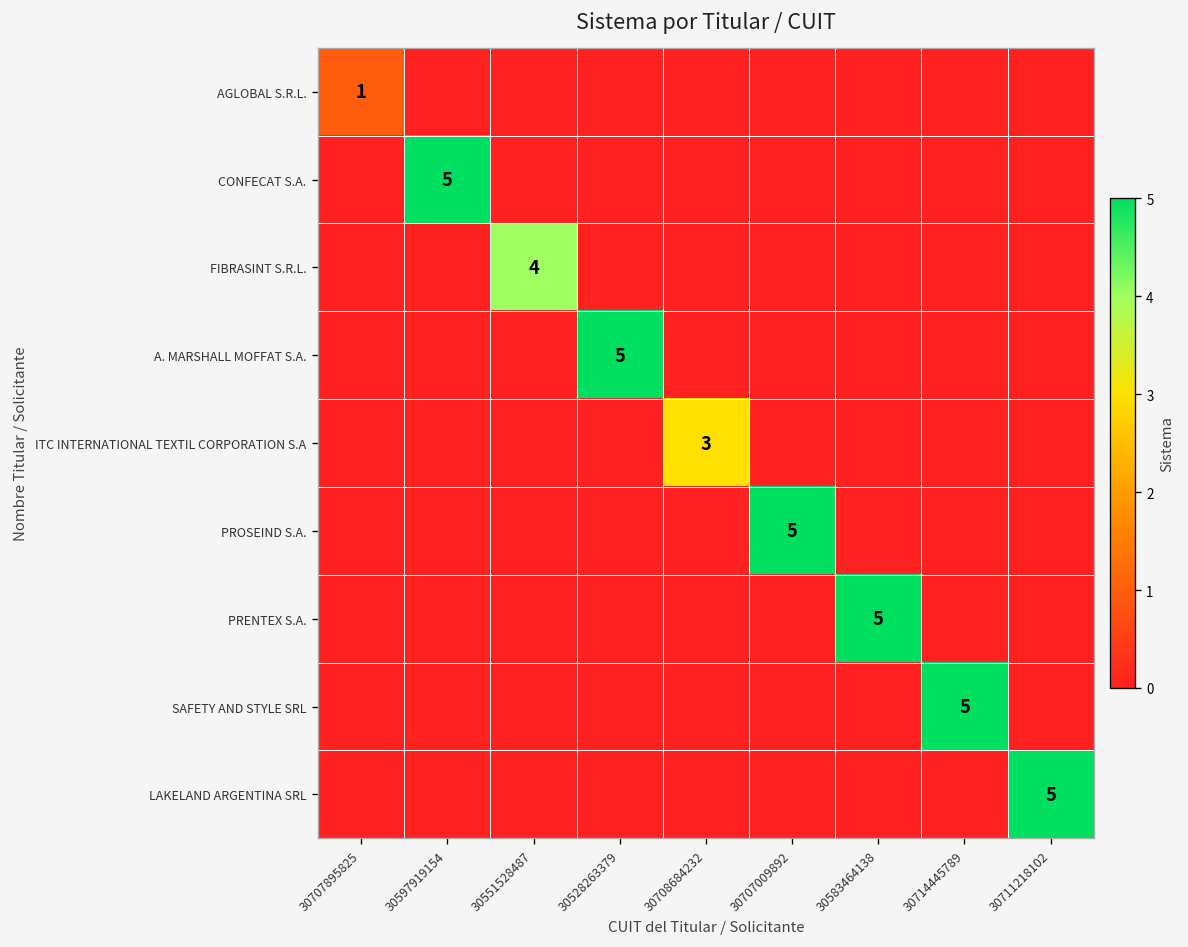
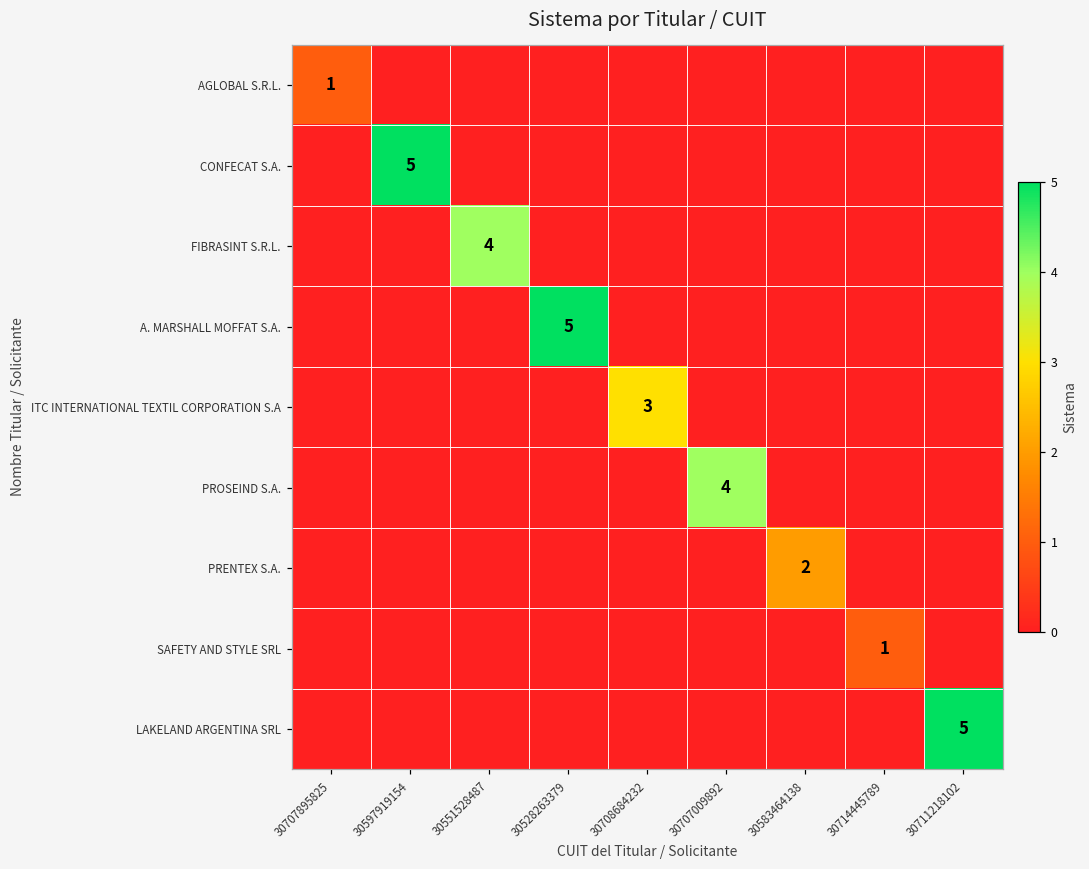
PROSEIND S.A., 30707009892: 5 -> 4
PRENTEX S.A., 30583464138: 5 -> 2
SAFETY AND STYLE SRL, 30714445789: 5 -> 1
